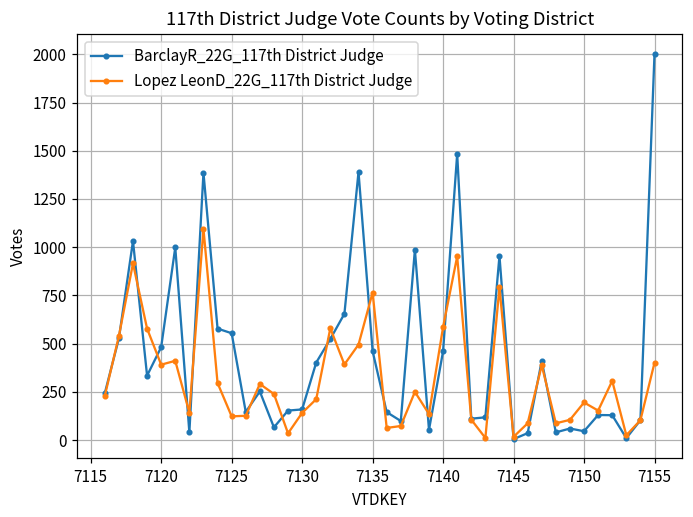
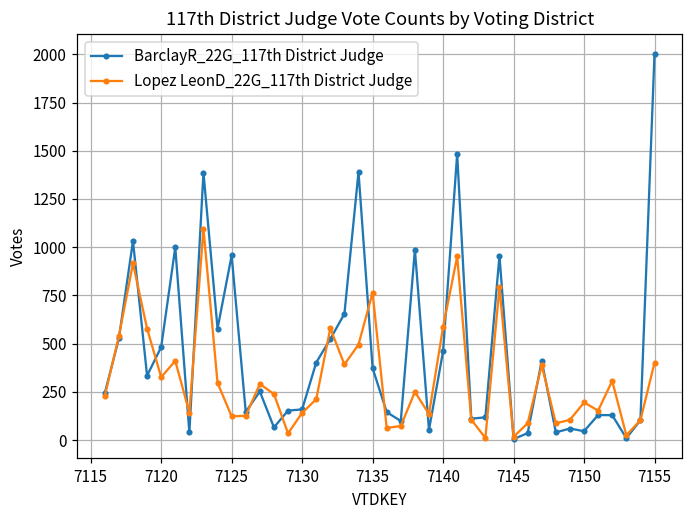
Lopez LeonD_22G_117th District Judge, 7120: 390 -> 330
BarclayR_22G_117th District Judge, 7125: 550 -> 960
BarclayR_22G_117th District Judge, 7135: 460 -> 370
